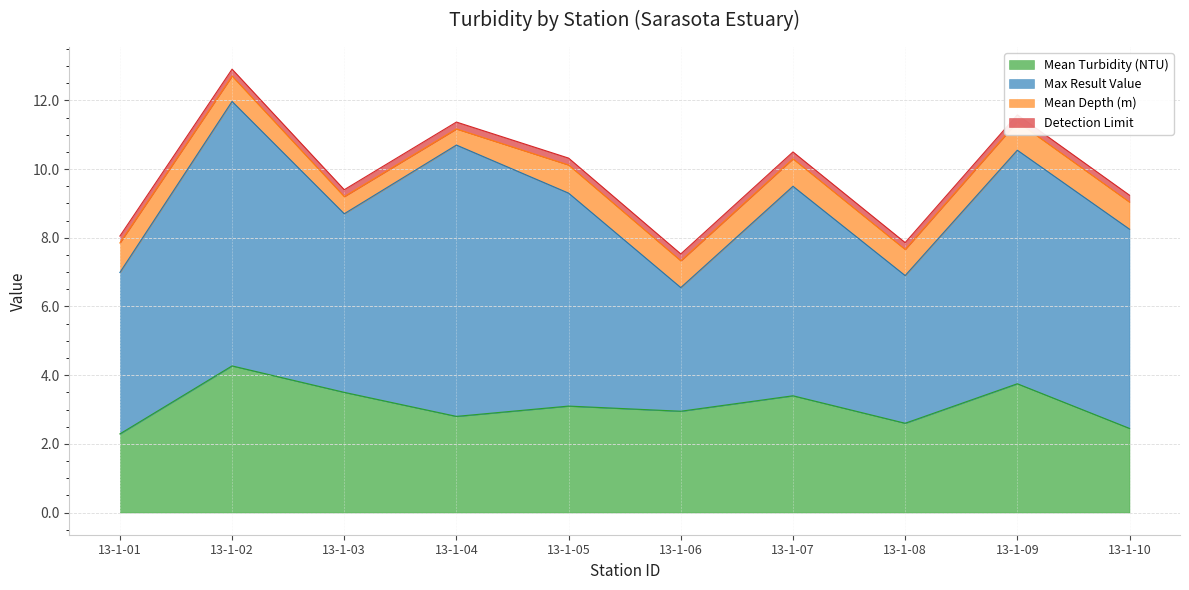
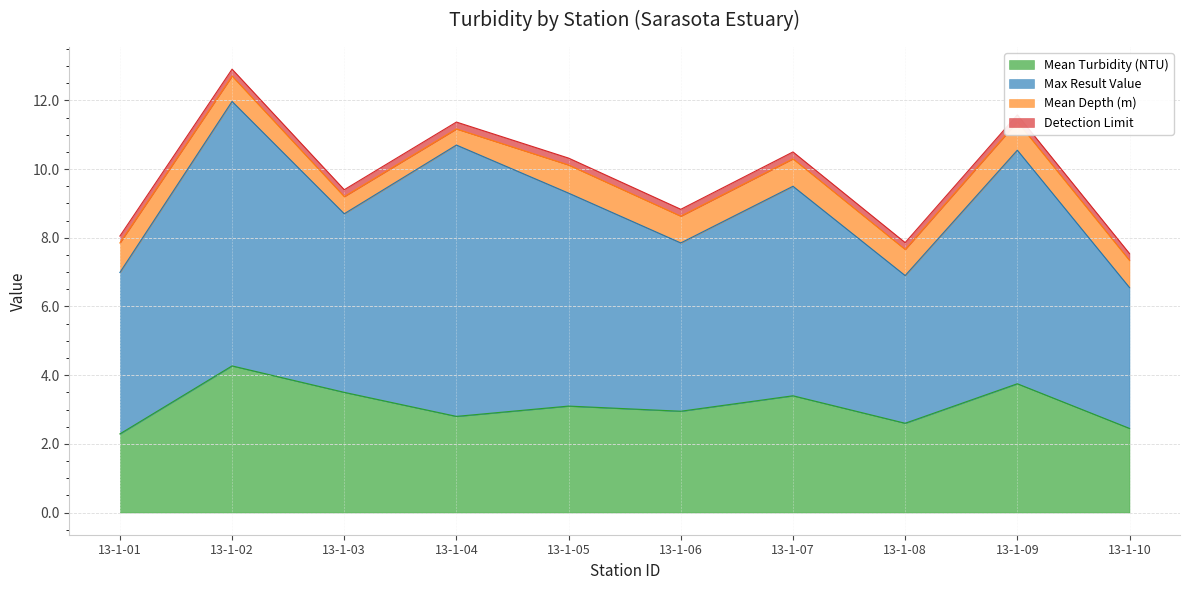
Max Result Value, 13-1-06: 3.6 -> 4.9
Max Result Value, 13-1-10: 5.8 -> 4.1
